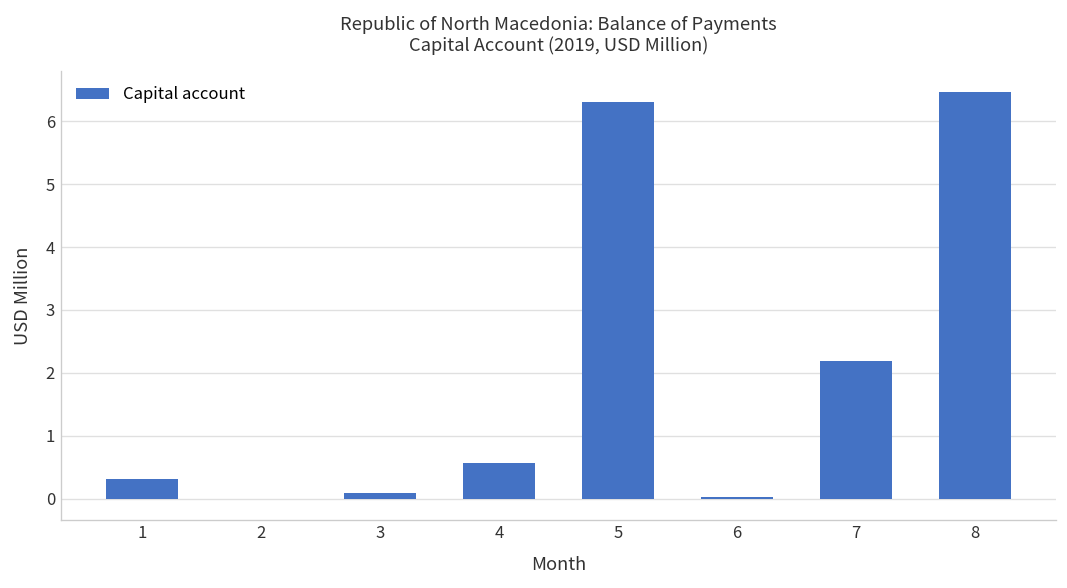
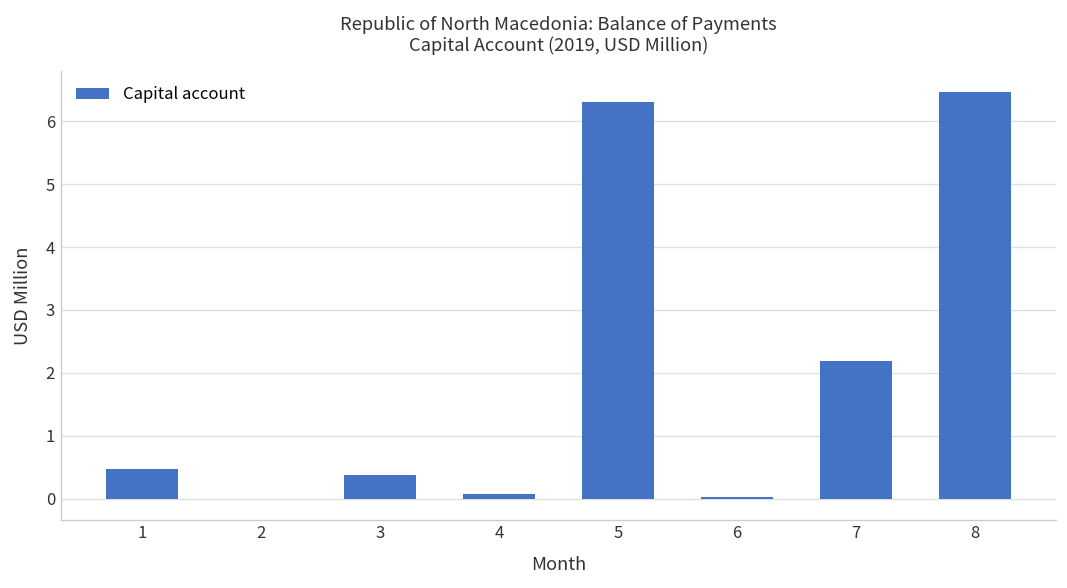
1: 0.3 -> 0.5
3: 0.1 -> 0.4
4: 0.6 -> 0.1
